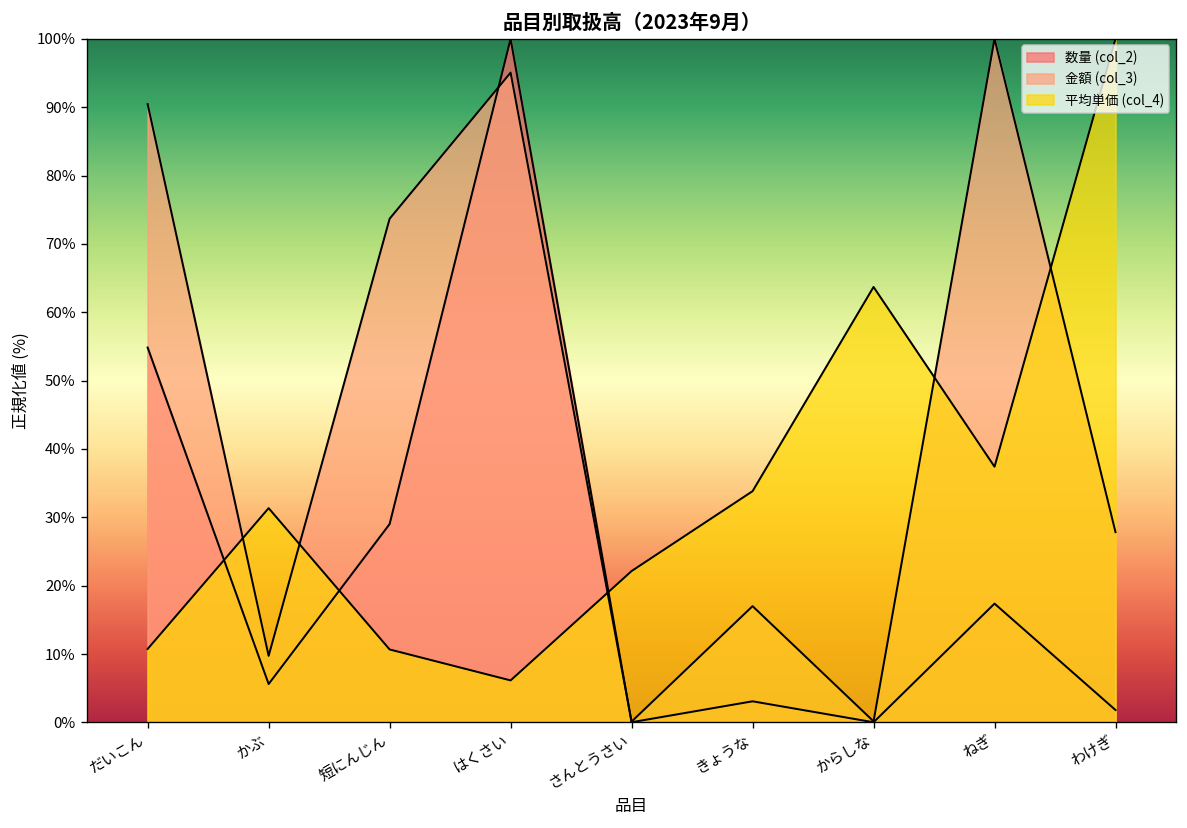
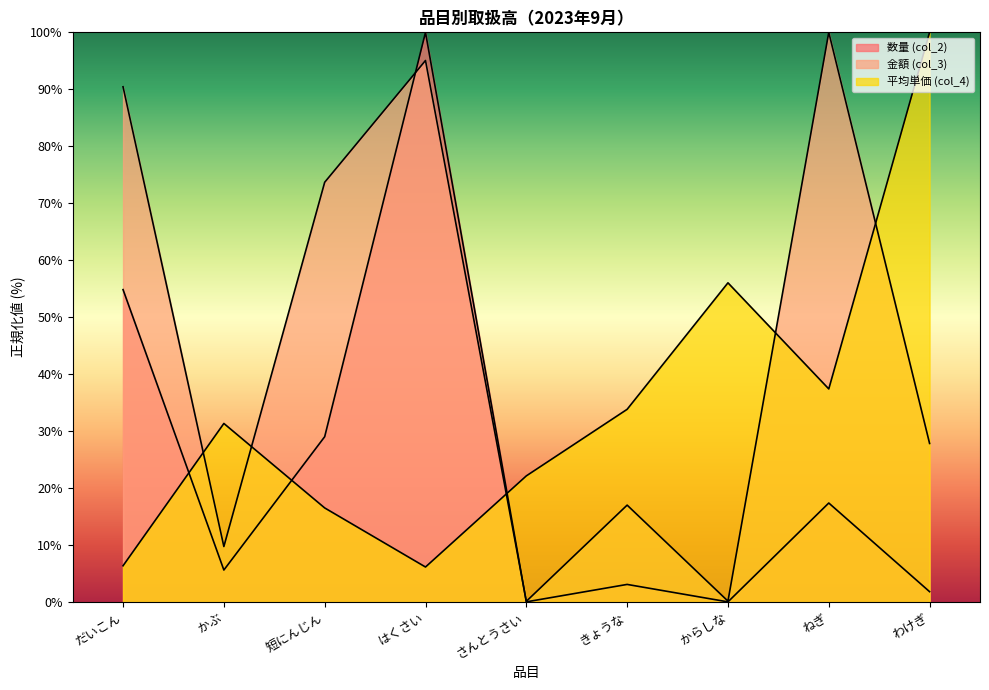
平均単価 (col_4), だいこん: 11% -> 6%
平均単価 (col_4), 短にんじん: 11% -> 17%
平均単価 (col_4), からしな: 64% -> 56%
